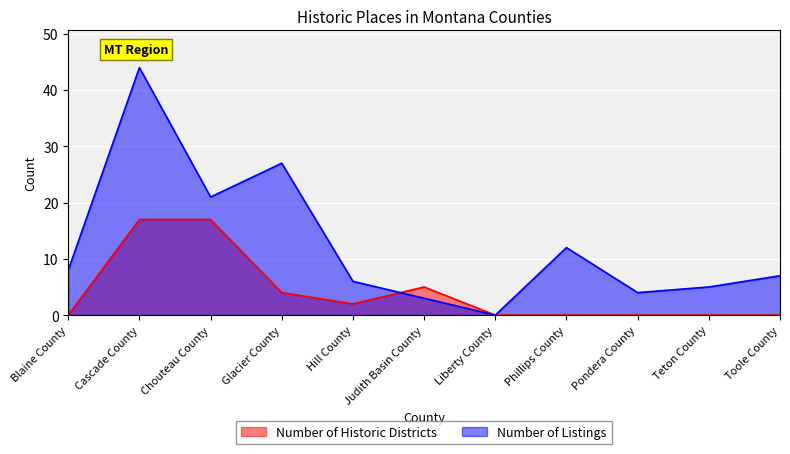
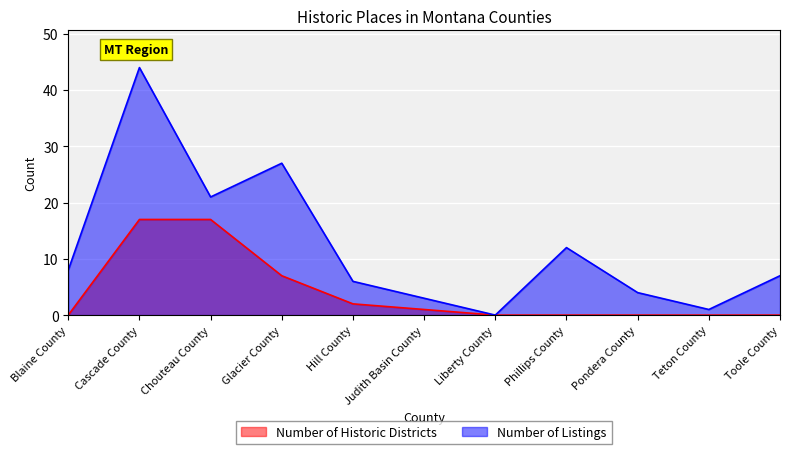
Number of Historic Districts, Glacier County: 4 -> 7
Number of Historic Districts, Judith Basin County: 5 -> 1
Number of Listings, Teton County: 5 -> 1
